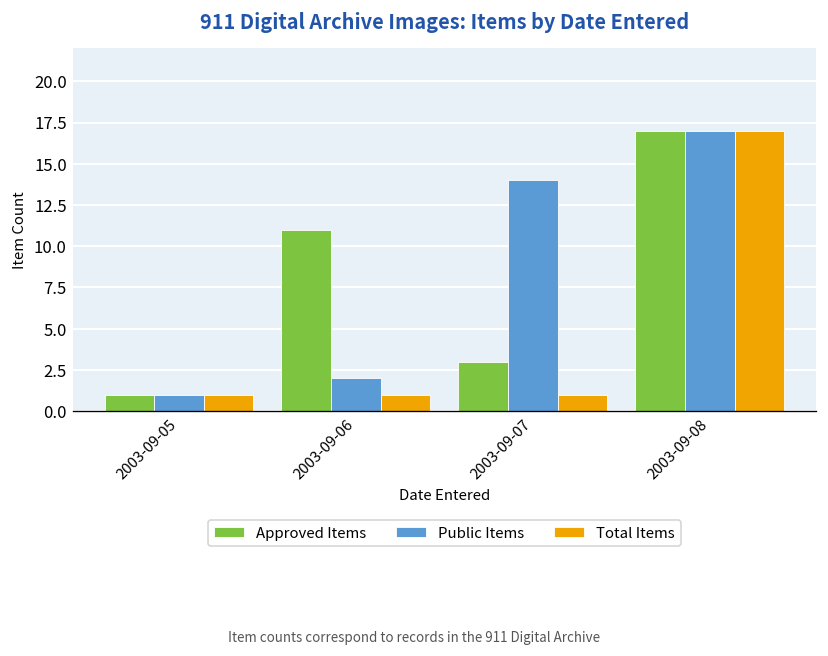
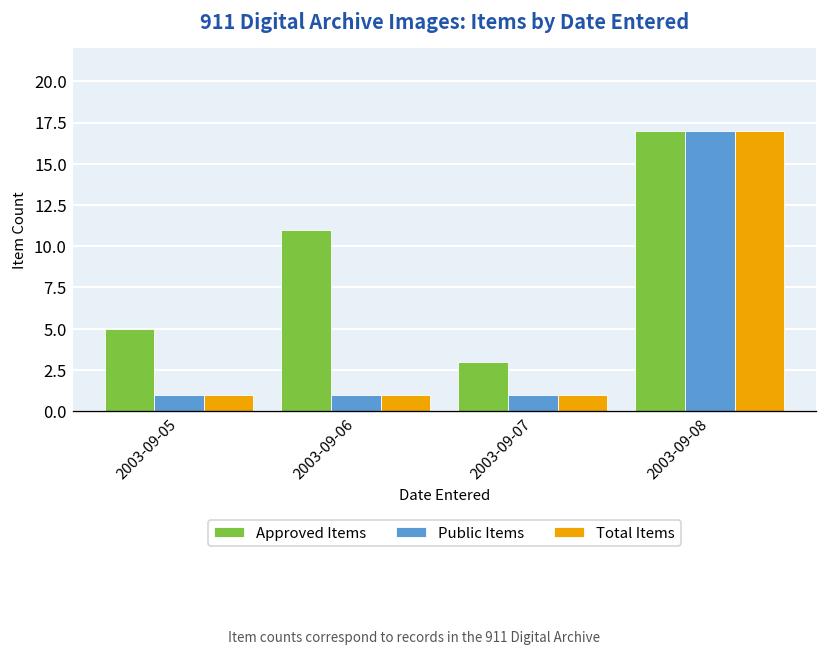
Approved Items, 2003-09-05: 1 -> 5
Public Items, 2003-09-06: 2 -> 1
Public Items, 2003-09-07: 14 -> 1
